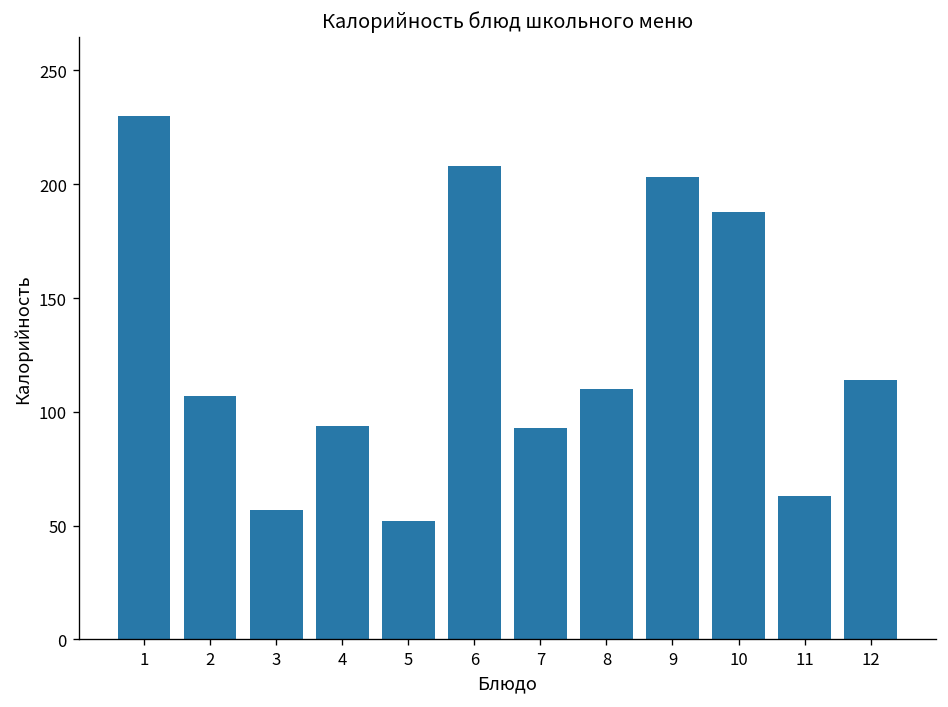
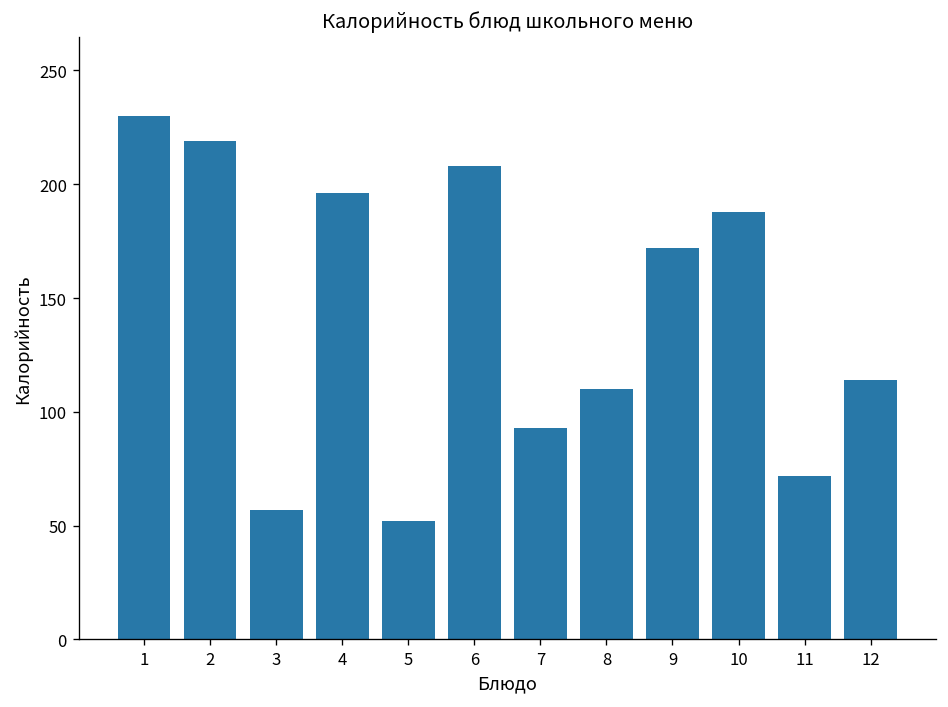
2: 107 -> 219
4: 94 -> 196
9: 203 -> 172
11: 63 -> 72
